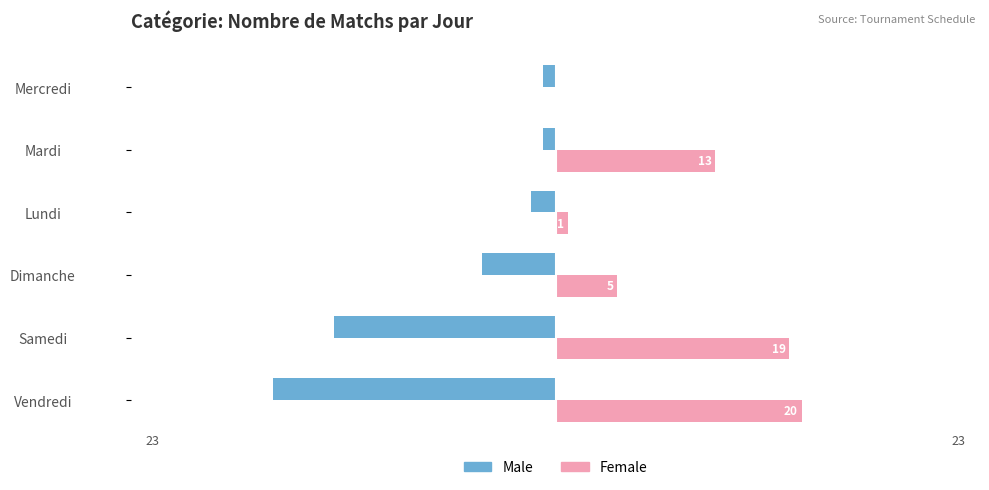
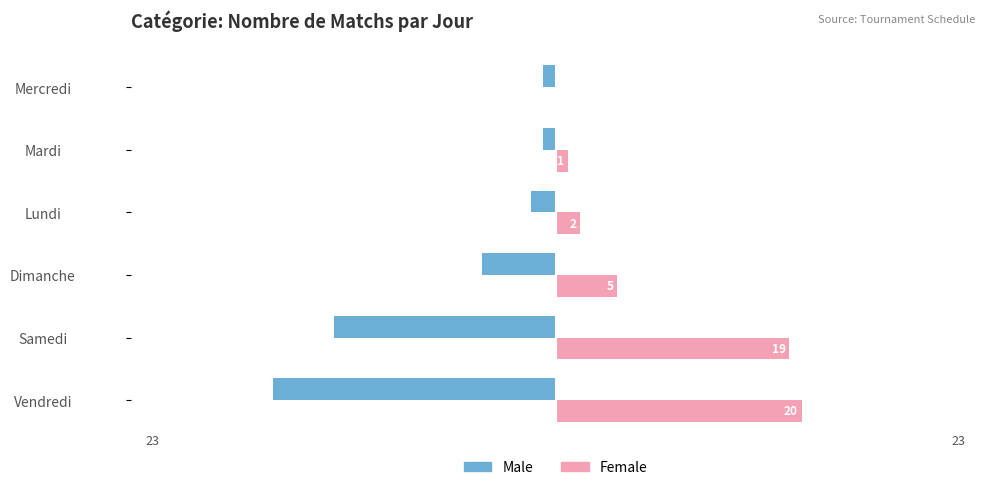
Female, Mardi: 13 -> 1
Female, Lundi: 1 -> 2
